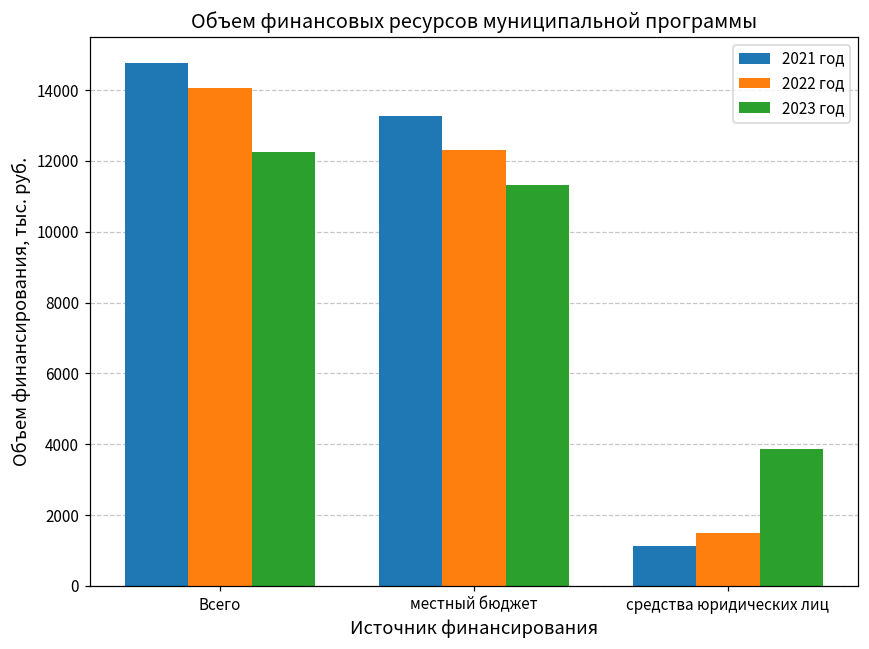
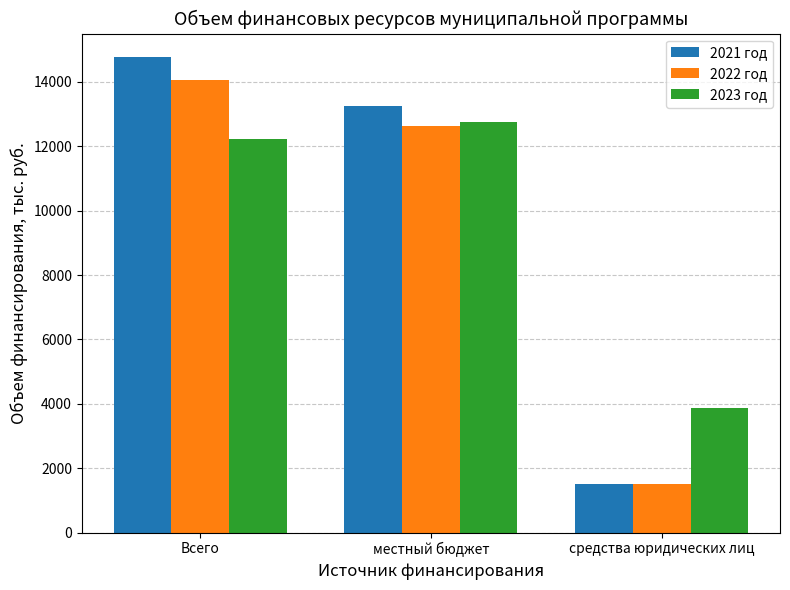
2022 год, местный бюджет: 12300 -> 12600
2023 год, местный бюджет: 11300 -> 12800
2021 год, средства юридических лиц: 1100 -> 1500
